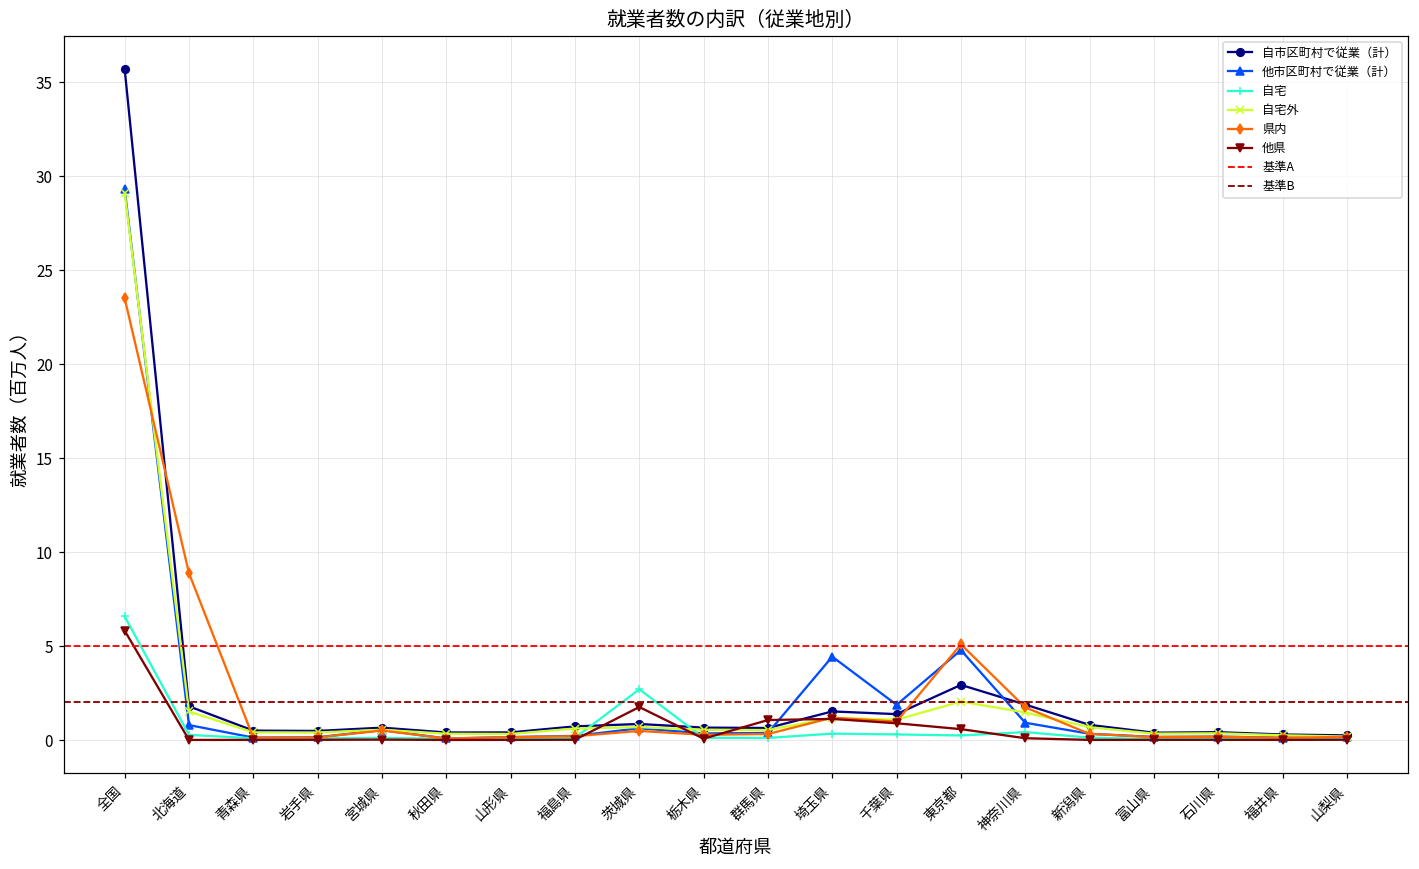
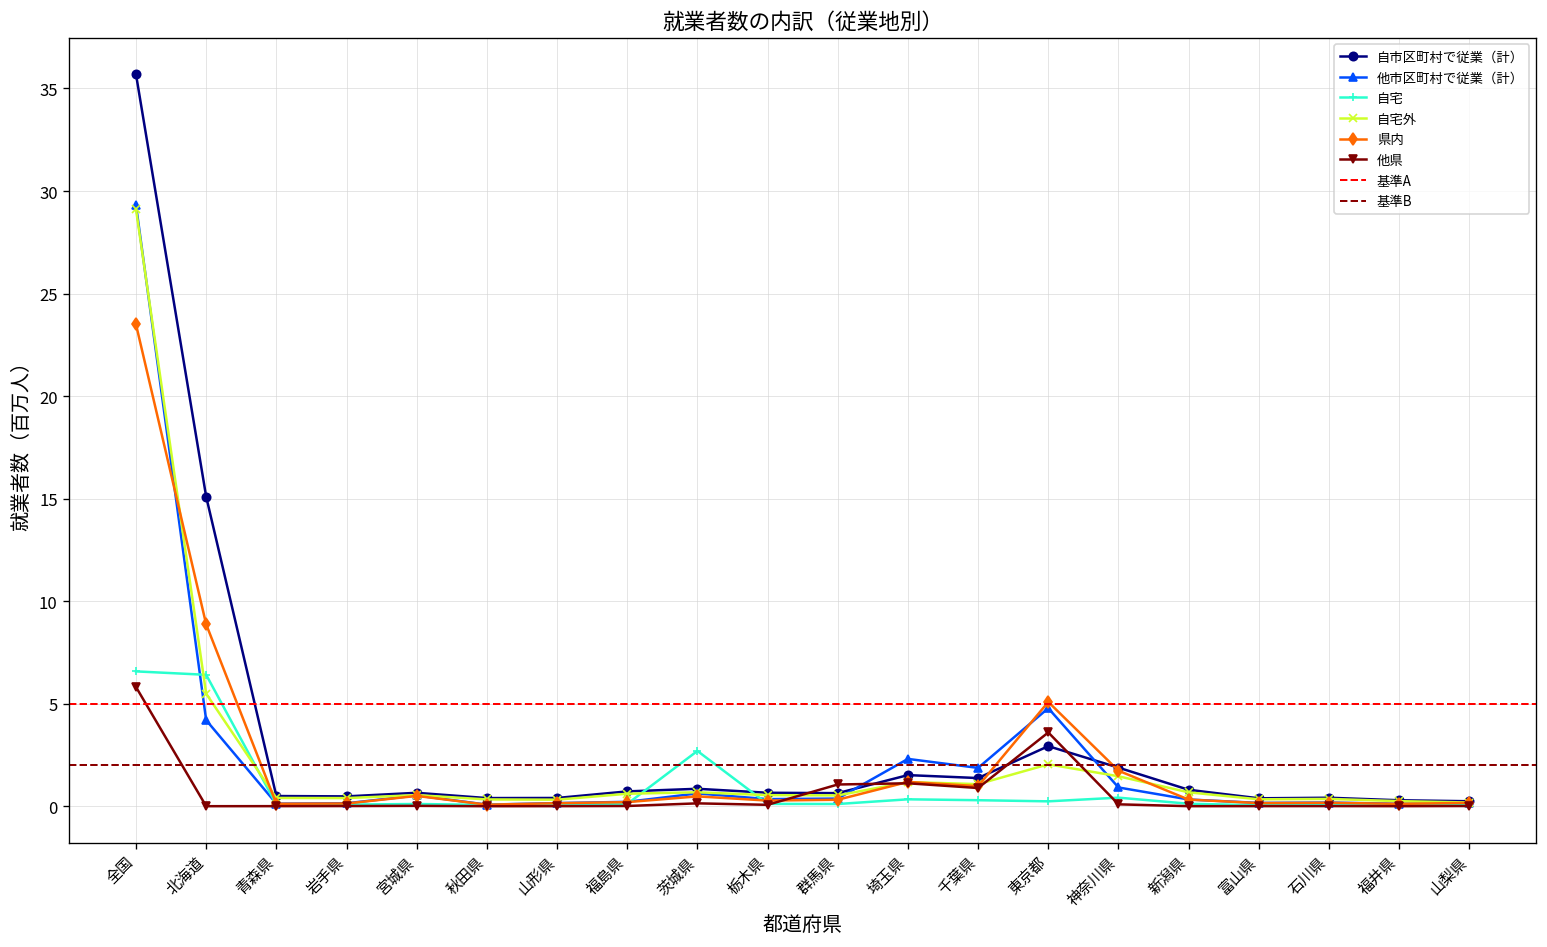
自市区町村で従業（計）, 北海道: 1.8 -> 15.1
他市区町村で従業（計）, 北海道: 0.8 -> 4.2
自宅, 北海道: 0.3 -> 6.4
自宅外, 北海道: 1.5 -> 5.5
他県, 茨城県: 1.8 -> 0.1
他市区町村で従業（計）, 埼玉県: 4.4 -> 2.3
他県, 東京都: 0.6 -> 3.6
